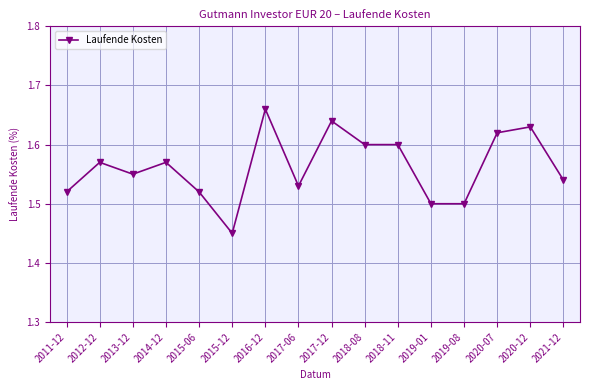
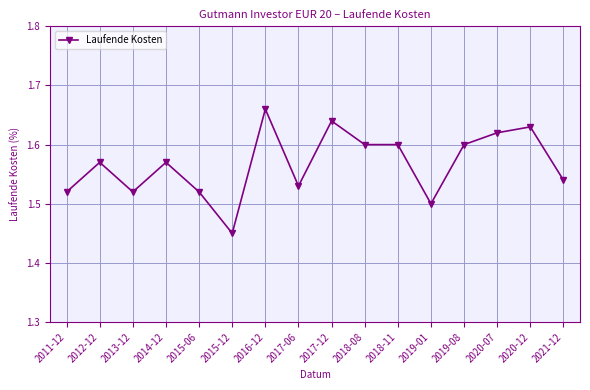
2013-12: 1.55 -> 1.52
2019-08: 1.5 -> 1.6
